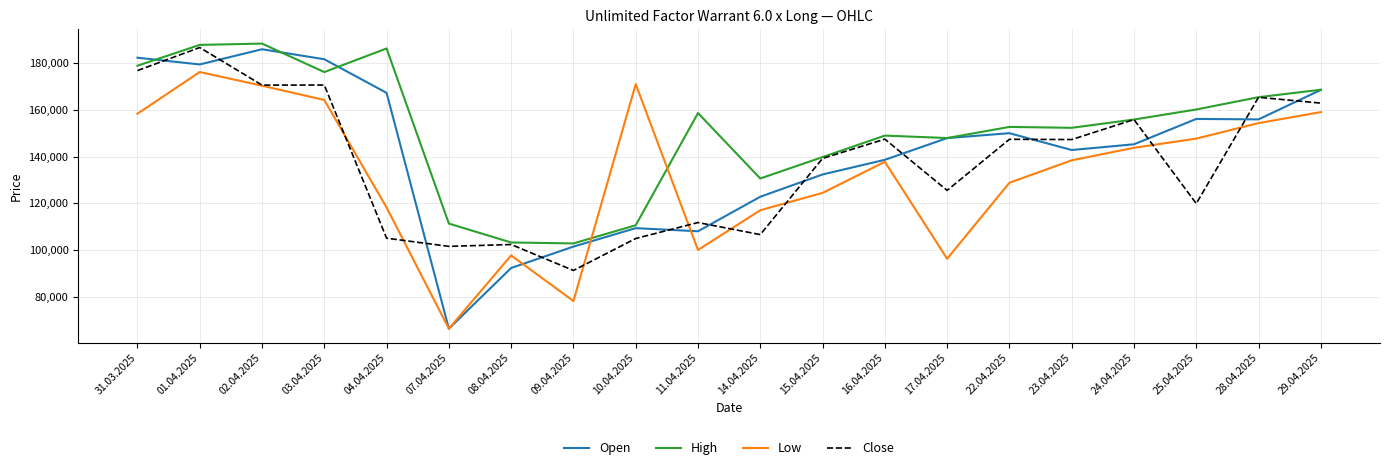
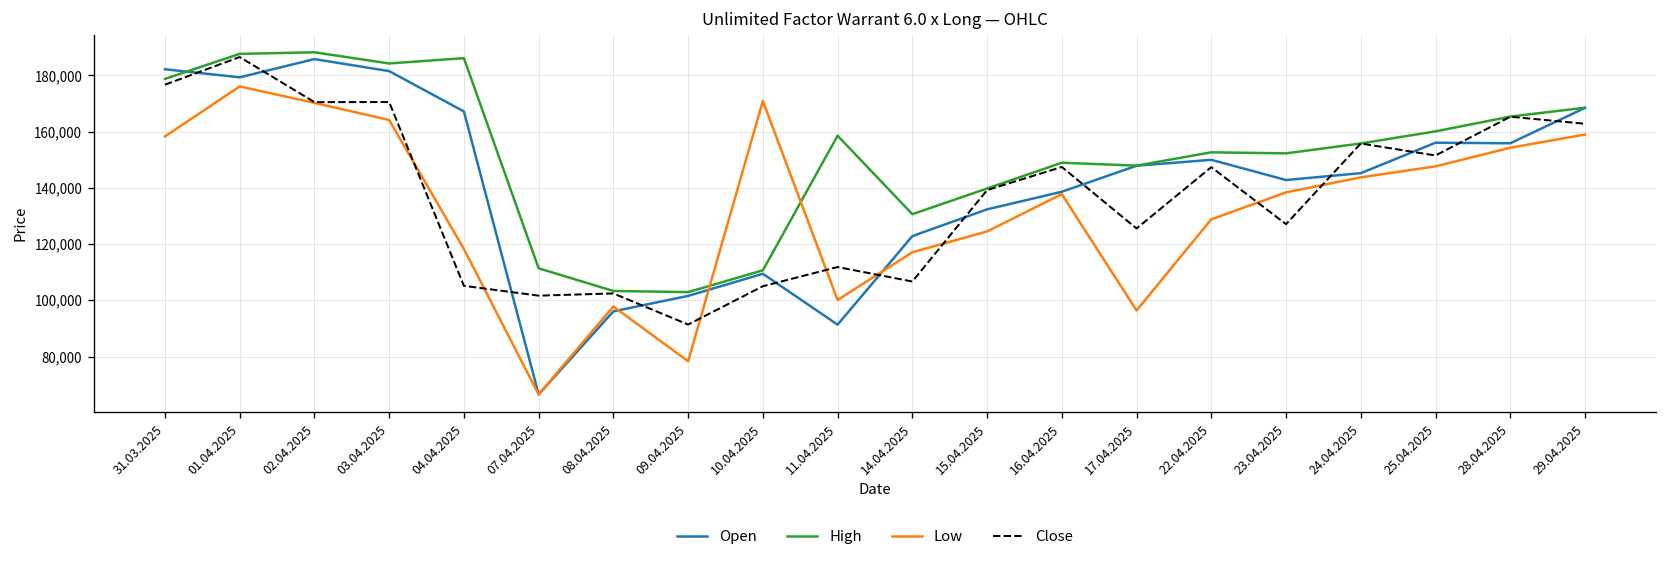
High, 03.04.2025: 176,000 -> 184,000
Open, 08.04.2025: 92,000 -> 96,000
Open, 11.04.2025: 108,000 -> 91,000
Close, 23.04.2025: 147,000 -> 127,000
Close, 25.04.2025: 120,000 -> 151,000
